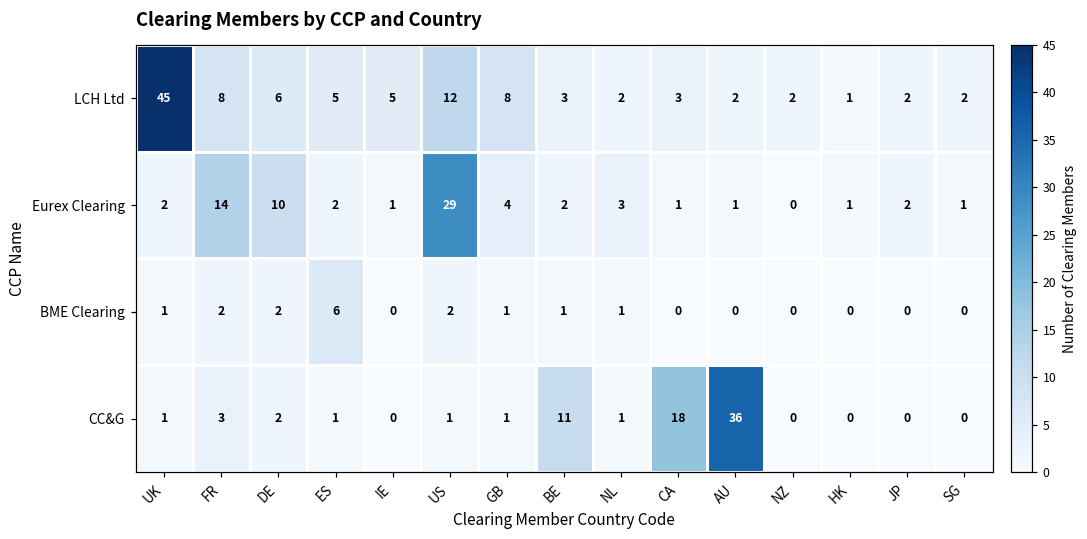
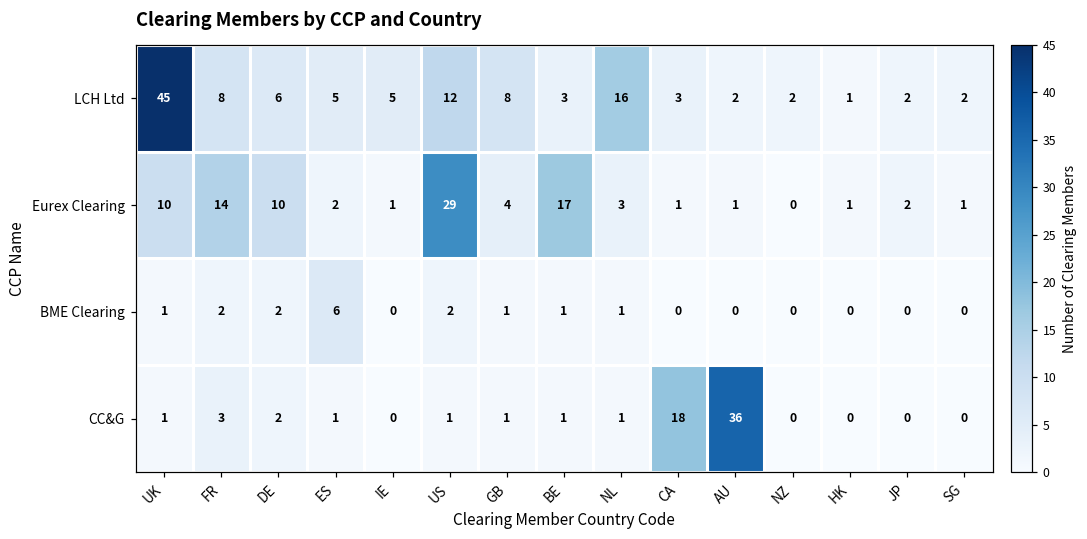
LCH Ltd, NL: 2 -> 16
Eurex Clearing, UK: 2 -> 10
Eurex Clearing, BE: 2 -> 17
CC&G, BE: 11 -> 1
